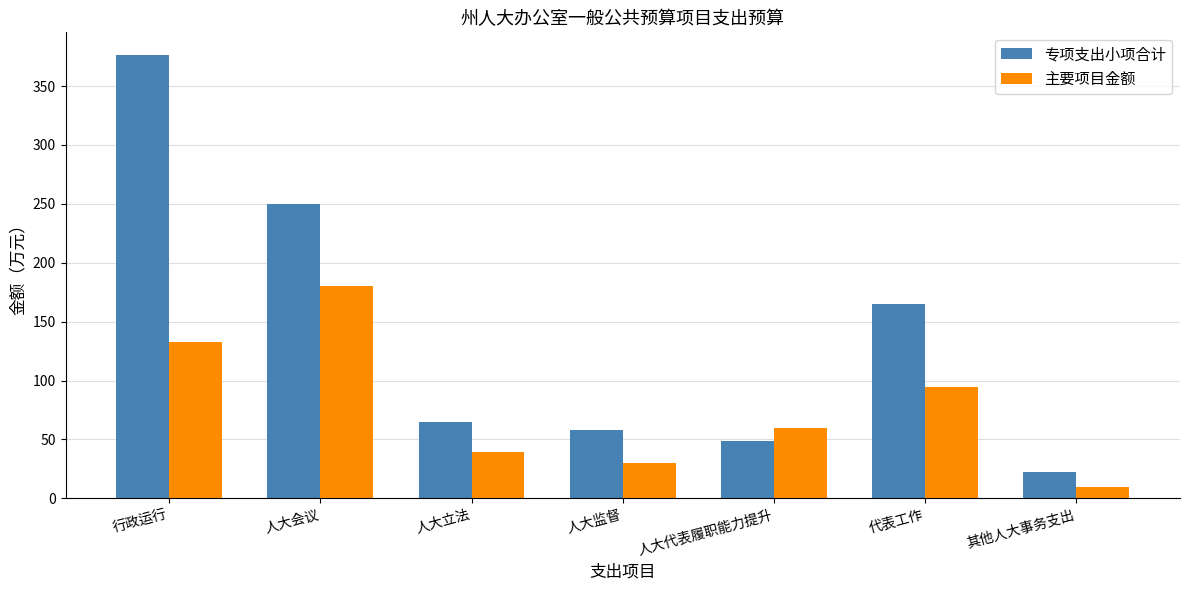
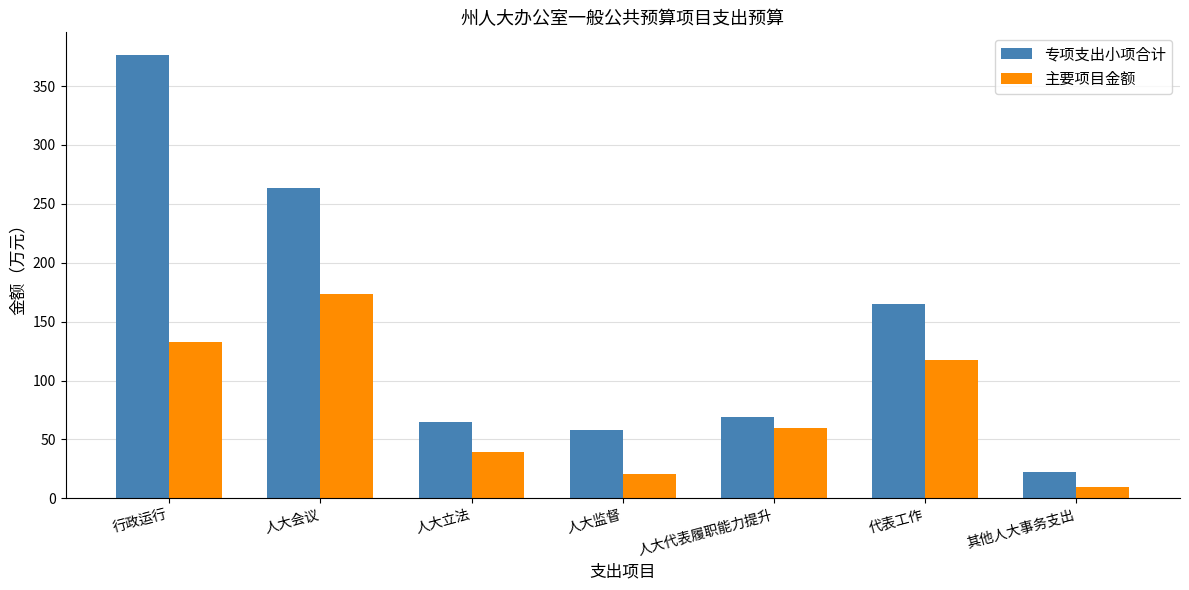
专项支出小项合计, 人大会议: 250 -> 264
主要项目金额, 人大会议: 181 -> 173
主要项目金额, 人大监督: 30 -> 20
专项支出小项合计, 人大代表履职能力提升: 48 -> 69
主要项目金额, 代表工作: 95 -> 117
